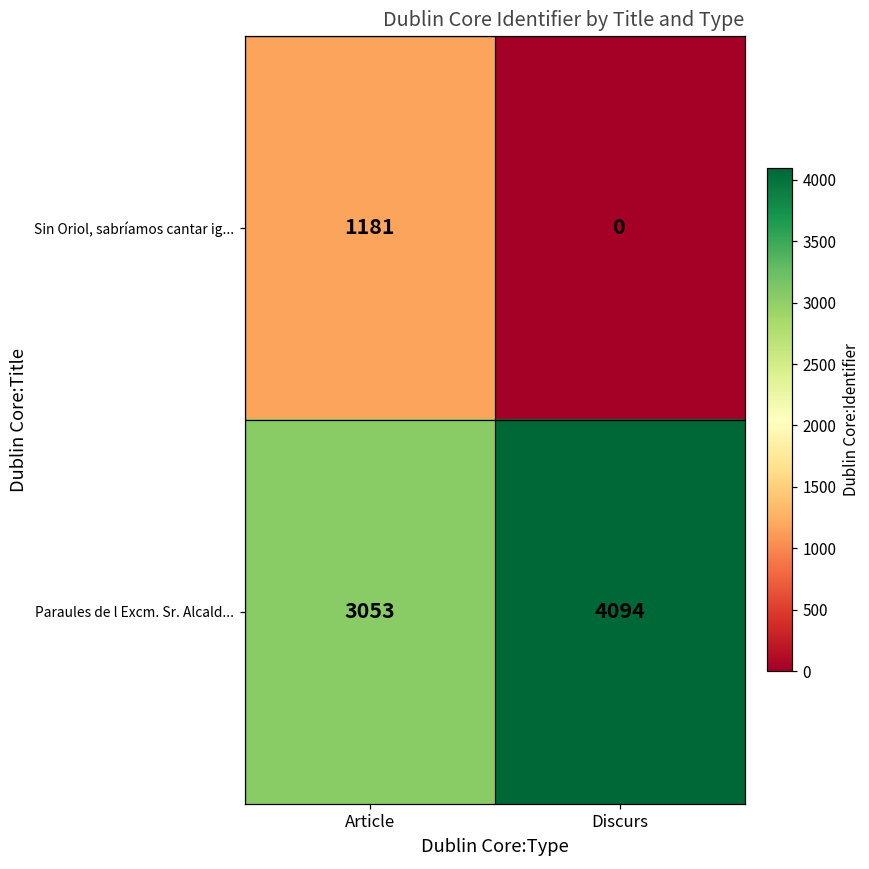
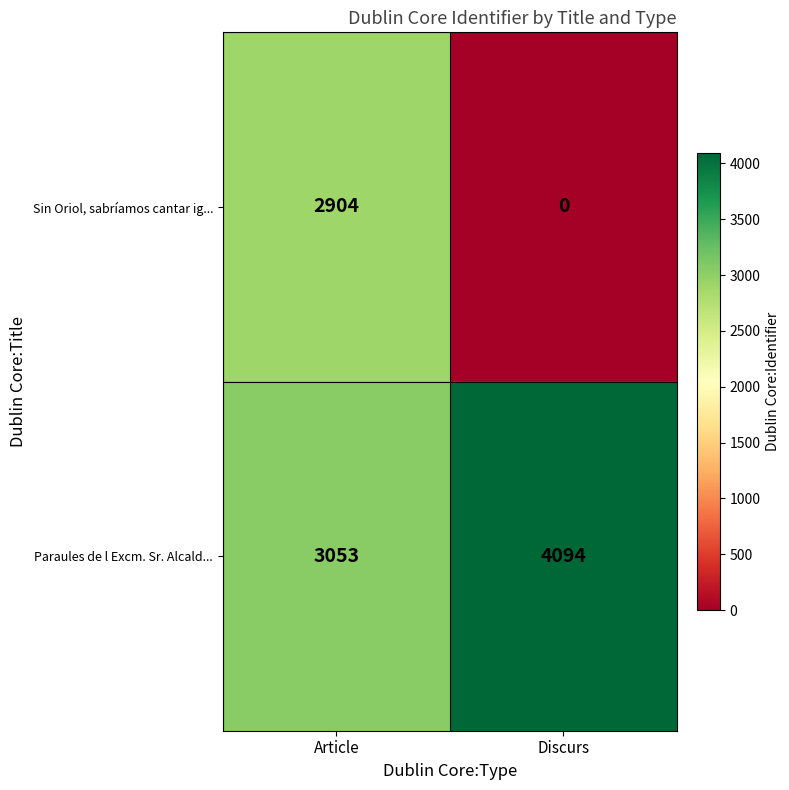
Sin Oriol, sabríamos cantar ig..., Article: 1181 -> 2904
